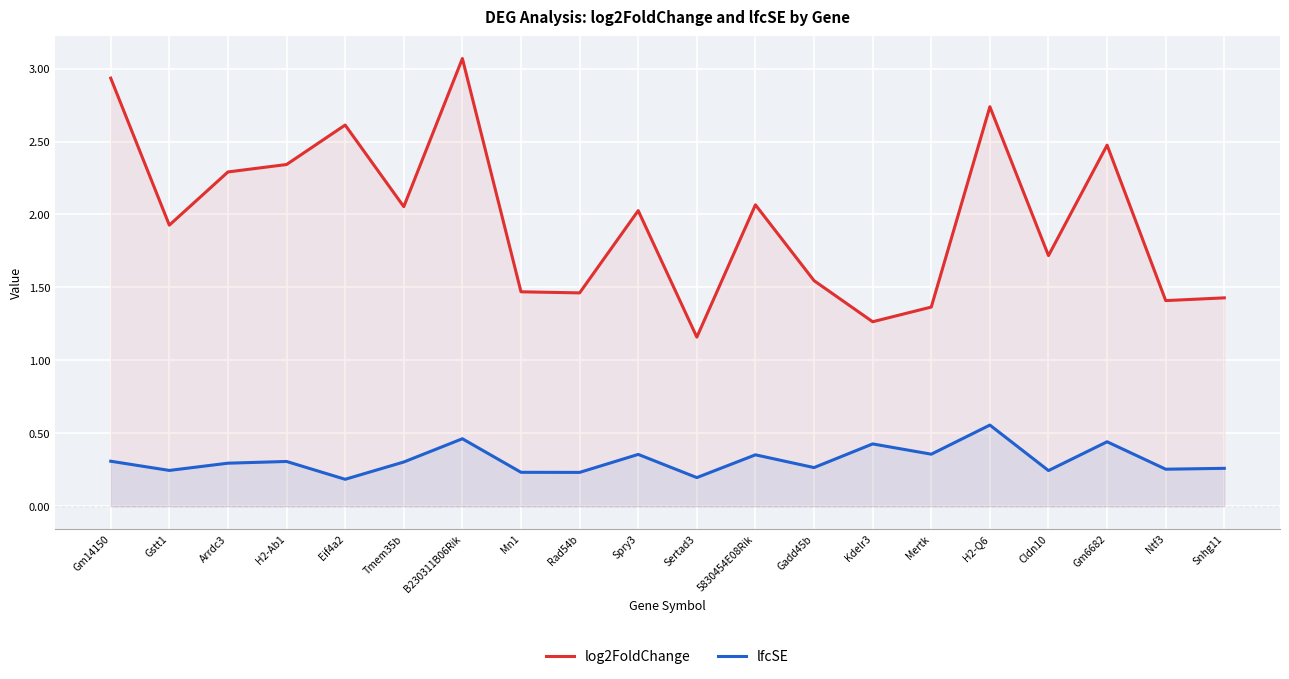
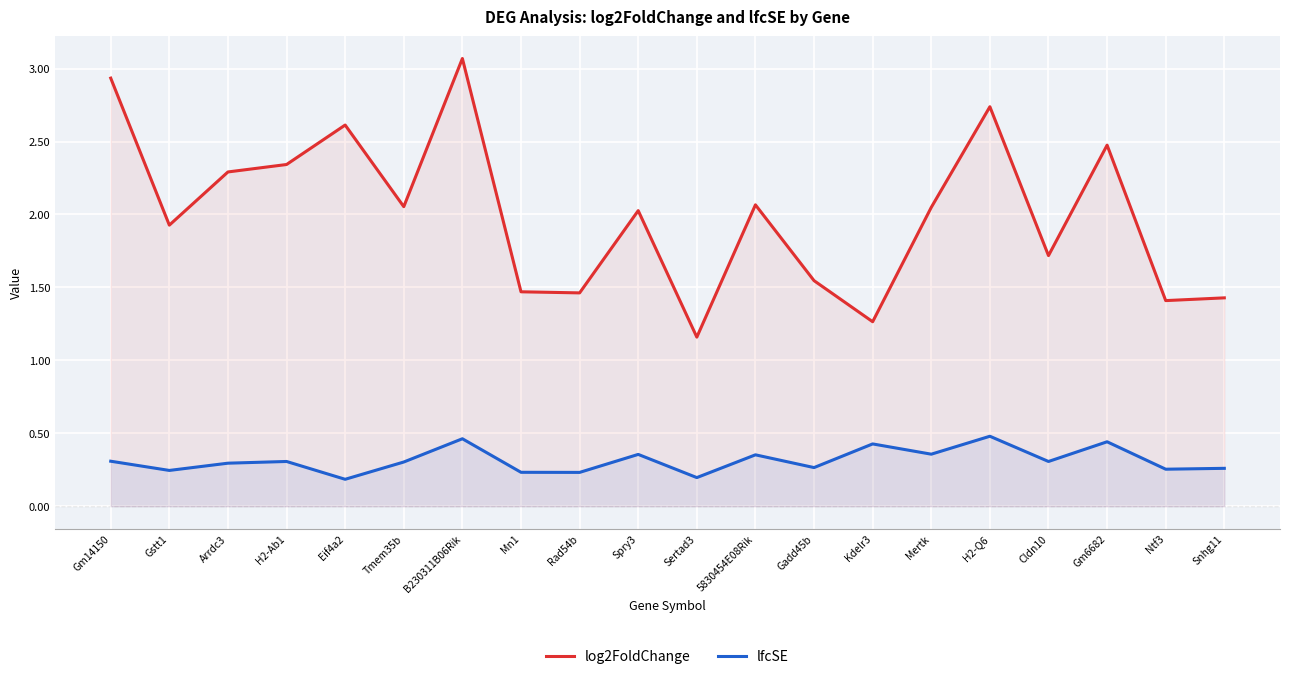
log2FoldChange, Mertk: 1.37 -> 2.05
lfcSE, H2-Q6: 0.56 -> 0.48
lfcSE, Cldn10: 0.24 -> 0.31
